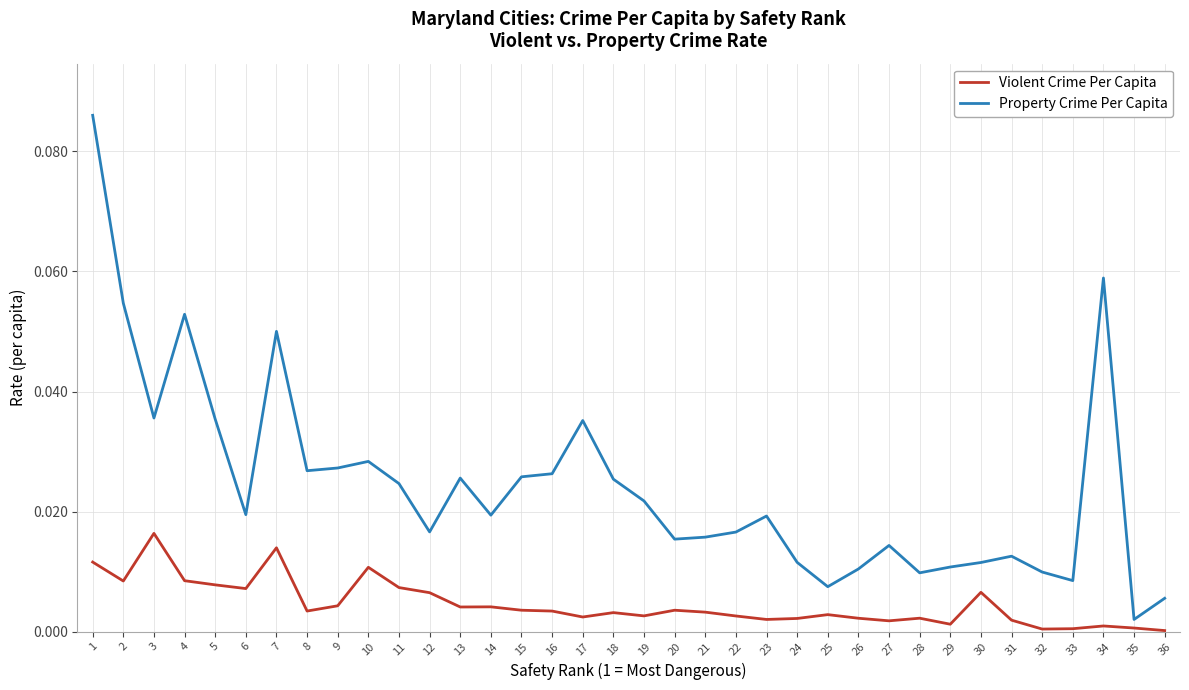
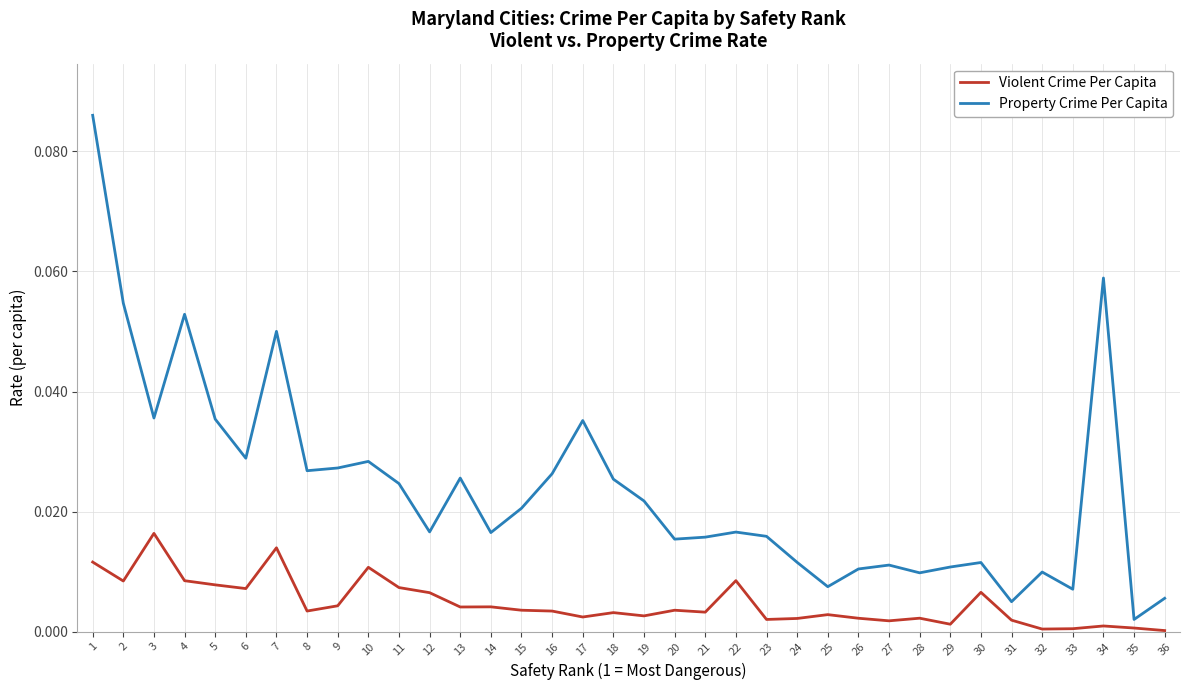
Property Crime Per Capita, 6: 0.019 -> 0.029
Property Crime Per Capita, 14: 0.019 -> 0.016
Property Crime Per Capita, 15: 0.026 -> 0.021
Violent Crime Per Capita, 22: 0.003 -> 0.008
Property Crime Per Capita, 23: 0.019 -> 0.016
Property Crime Per Capita, 27: 0.014 -> 0.011
Property Crime Per Capita, 31: 0.013 -> 0.005
Property Crime Per Capita, 33: 0.008 -> 0.007
